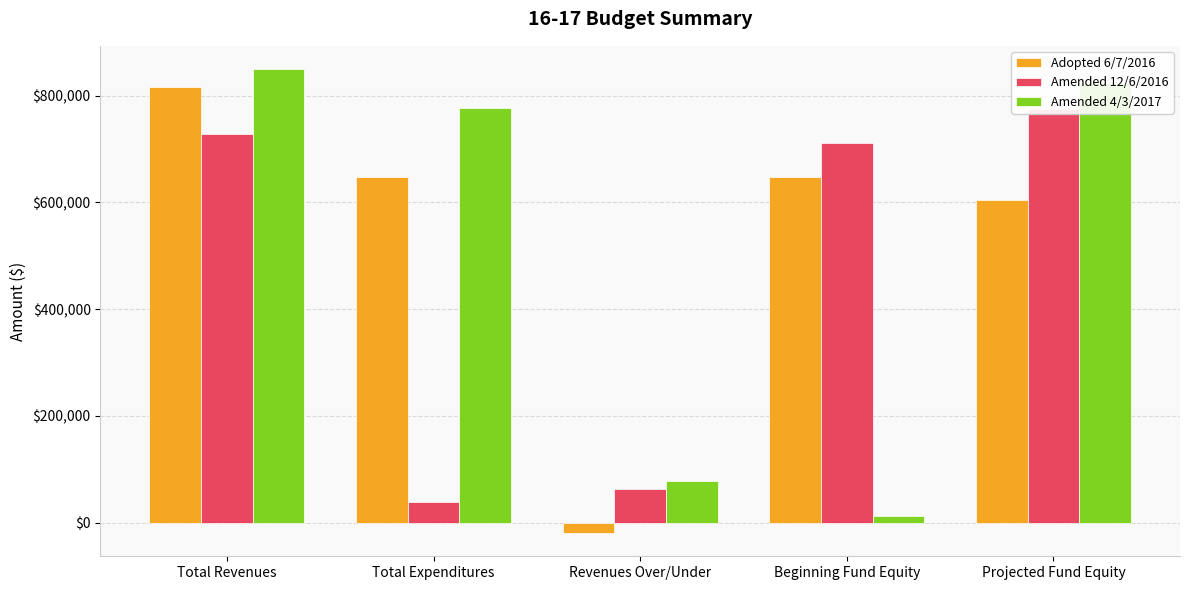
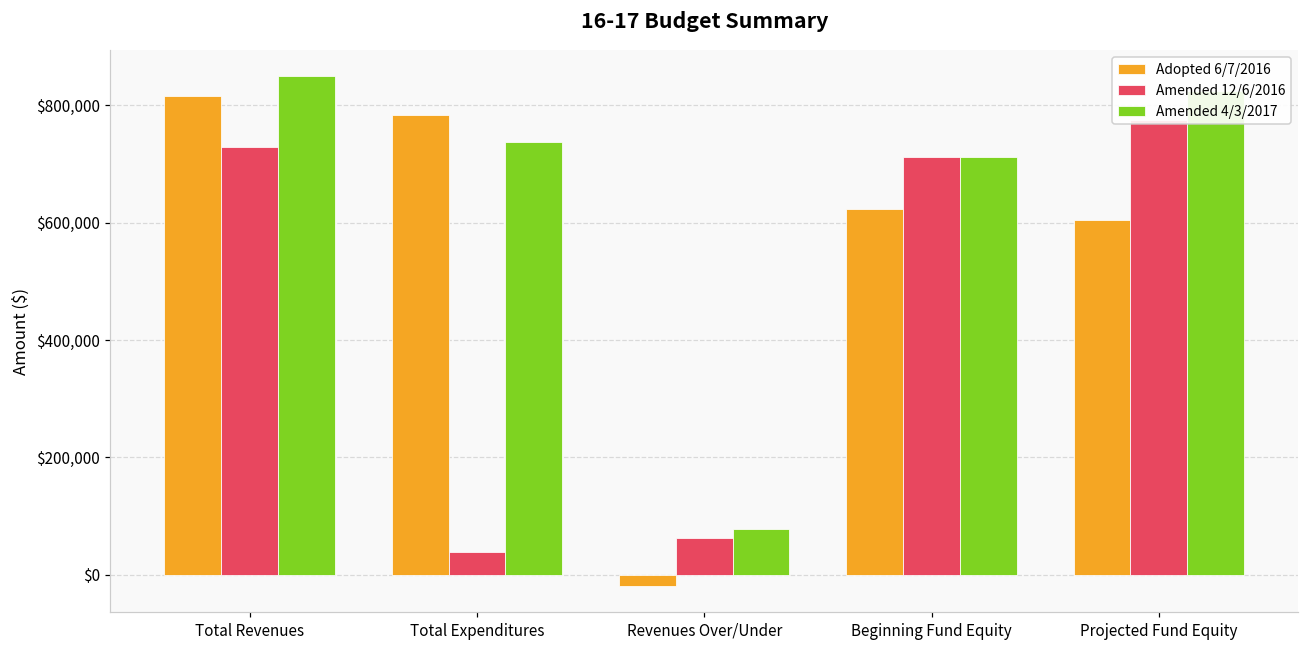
Adopted 6/7/2016, Total Expenditures: $650,000 -> $780,000
Amended 4/3/2017, Total Expenditures: $780,000 -> $740,000
Adopted 6/7/2016, Beginning Fund Equity: $650,000 -> $620,000
Amended 4/3/2017, Beginning Fund Equity: $10,000 -> $710,000
